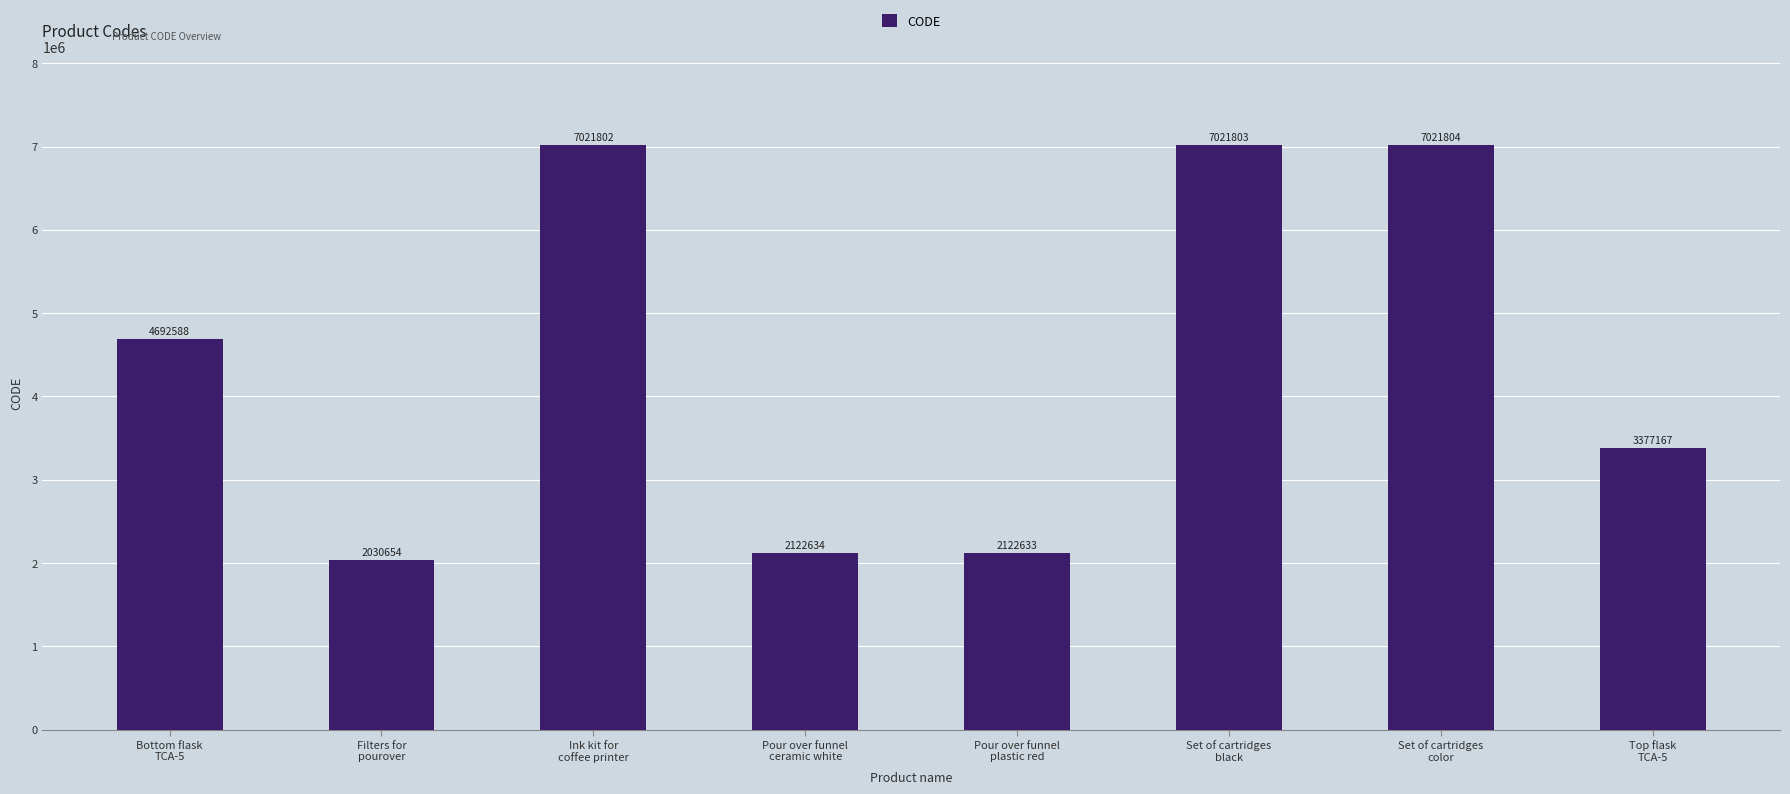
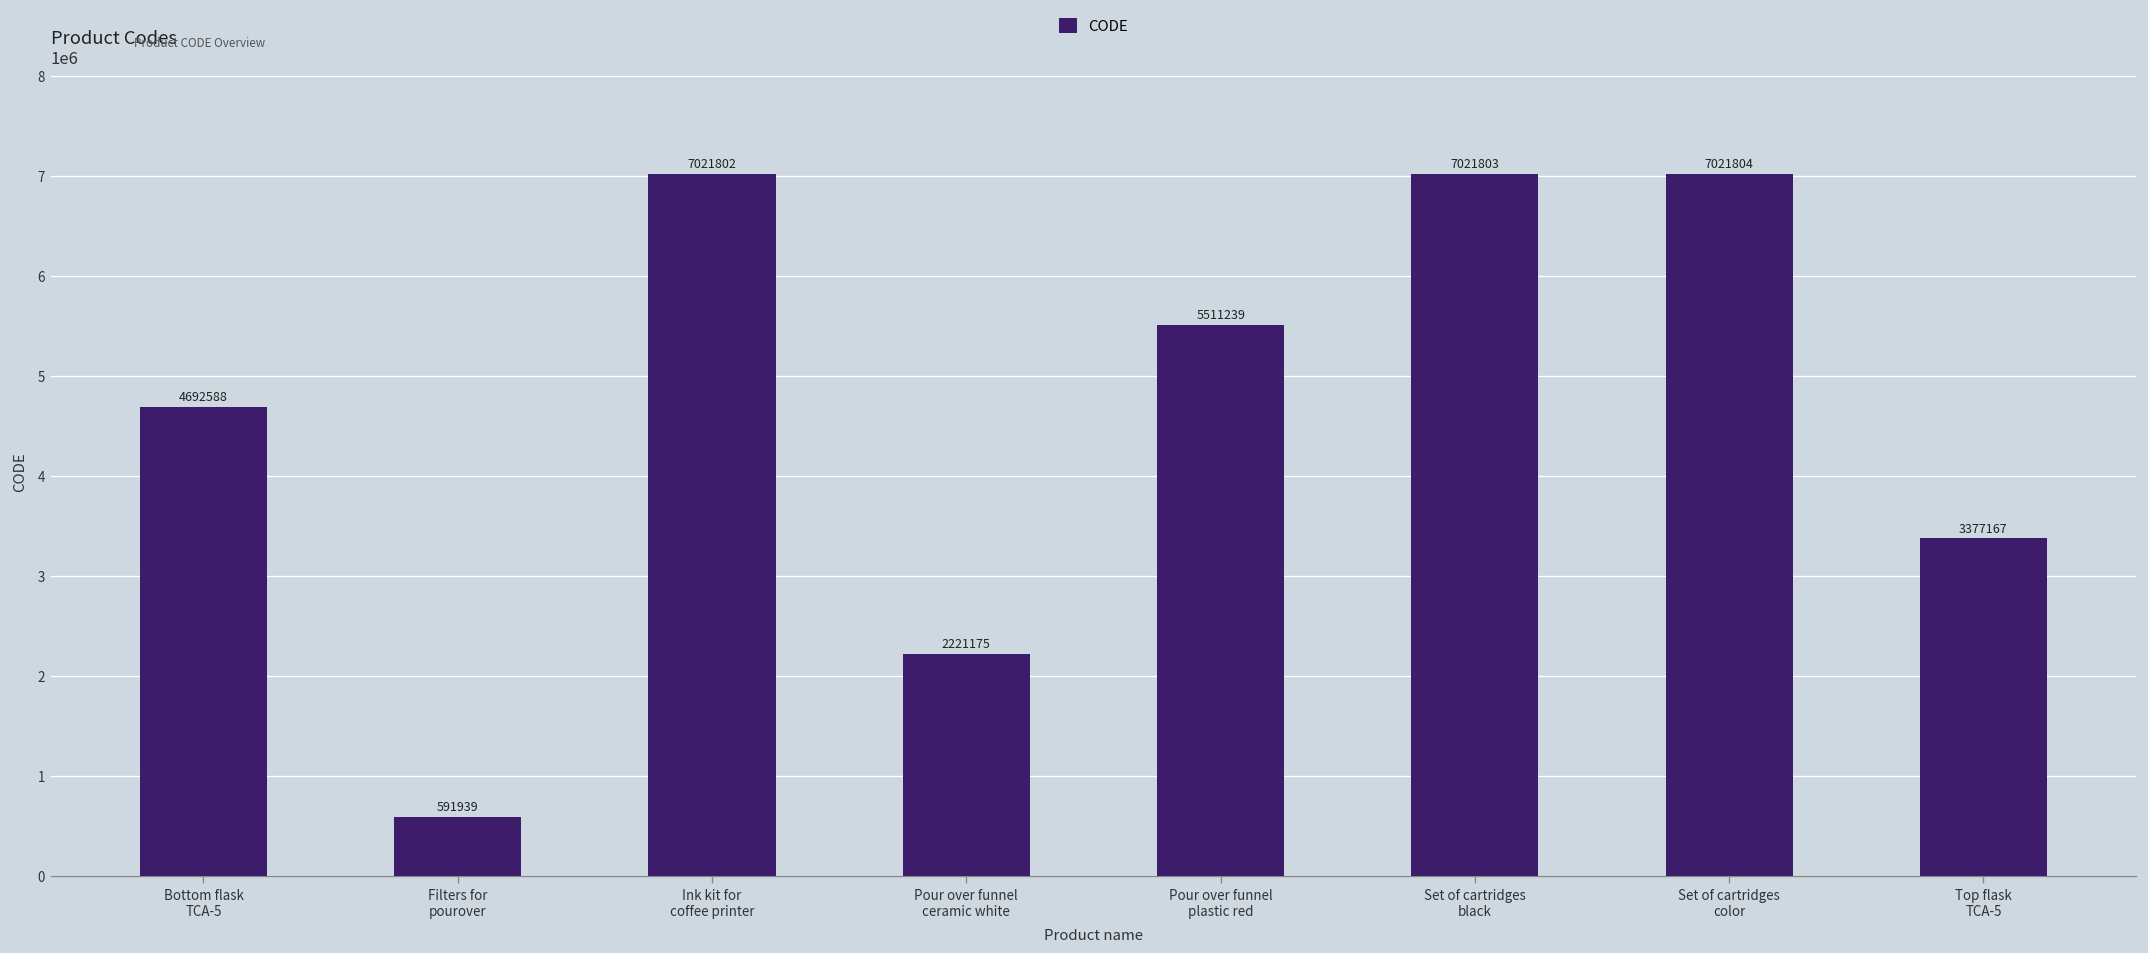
Filters for pourover: 2030654 -> 591939
Pour over funnel ceramic white: 2122634 -> 2221175
Pour over funnel plastic red: 2122633 -> 5511239
